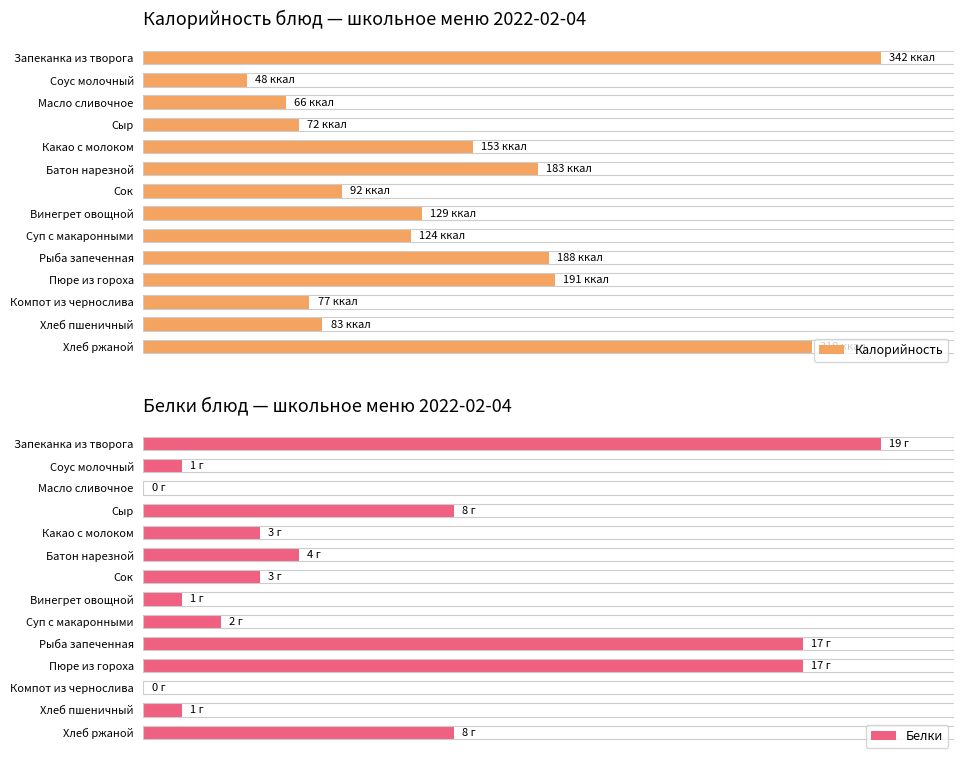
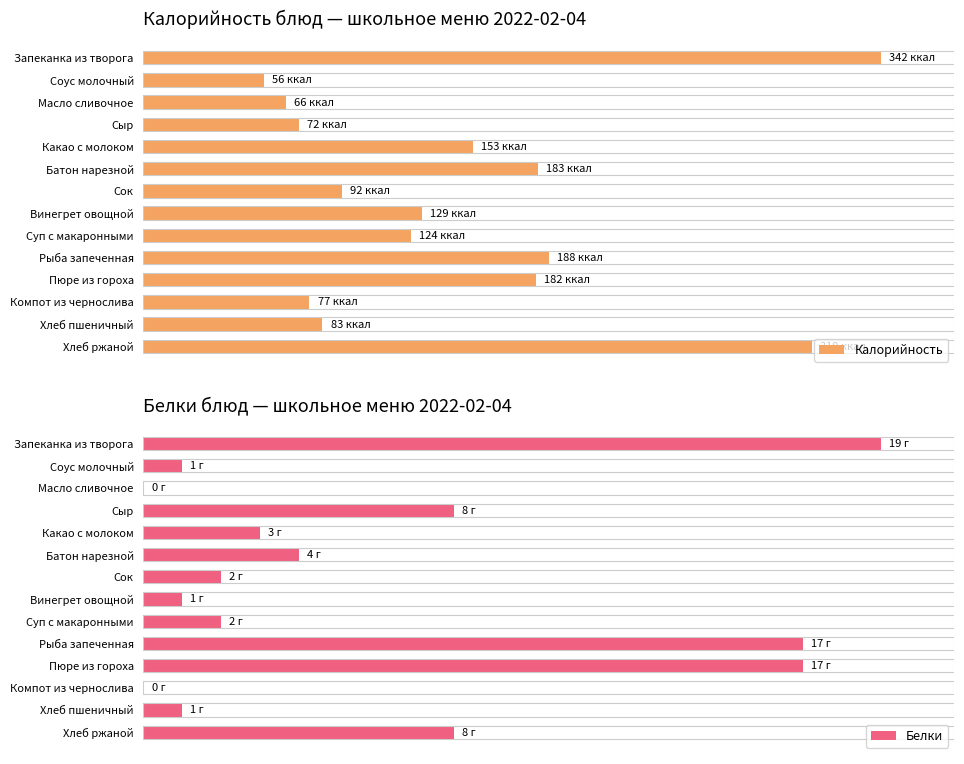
Калорийность блюд — школьное меню 2022-02-04, Калорийность, Соус молочный: 48 -> 56
Калорийность блюд — школьное меню 2022-02-04, Калорийность, Пюре из гороха: 191 -> 182
Белки блюд — школьное меню 2022-02-04, Белки, Сок: 3 -> 2
